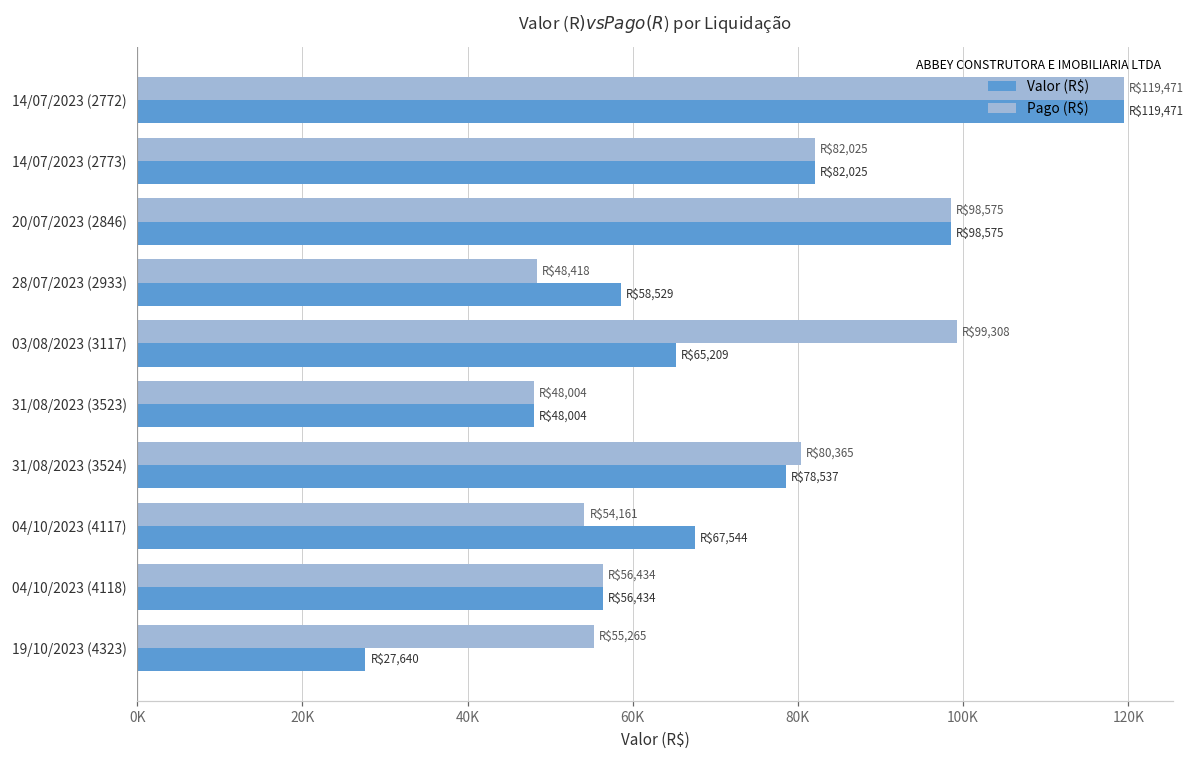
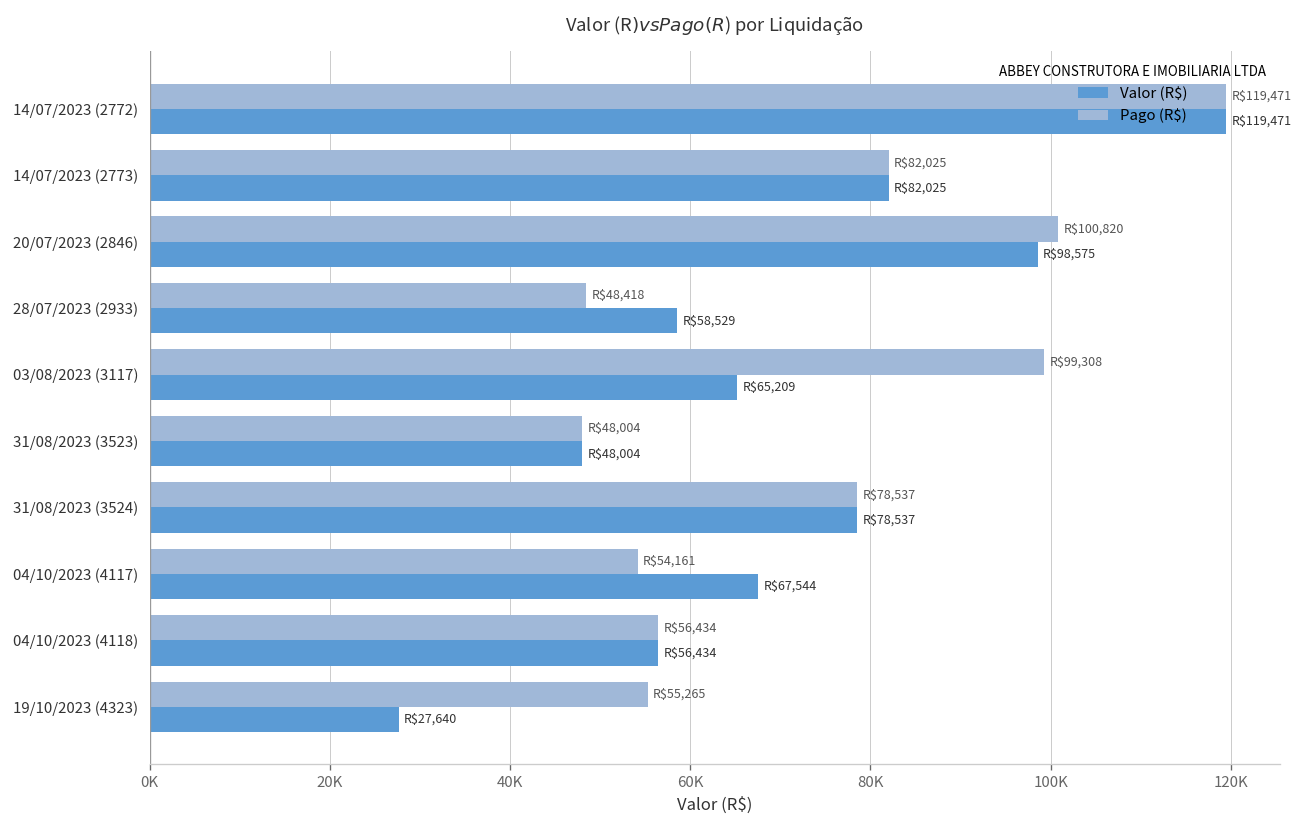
Pago (R$), 20/07/2023 (2846): $98,575 -> $100,820
Pago (R$), 31/08/2023 (3524): $80,365 -> $78,537
